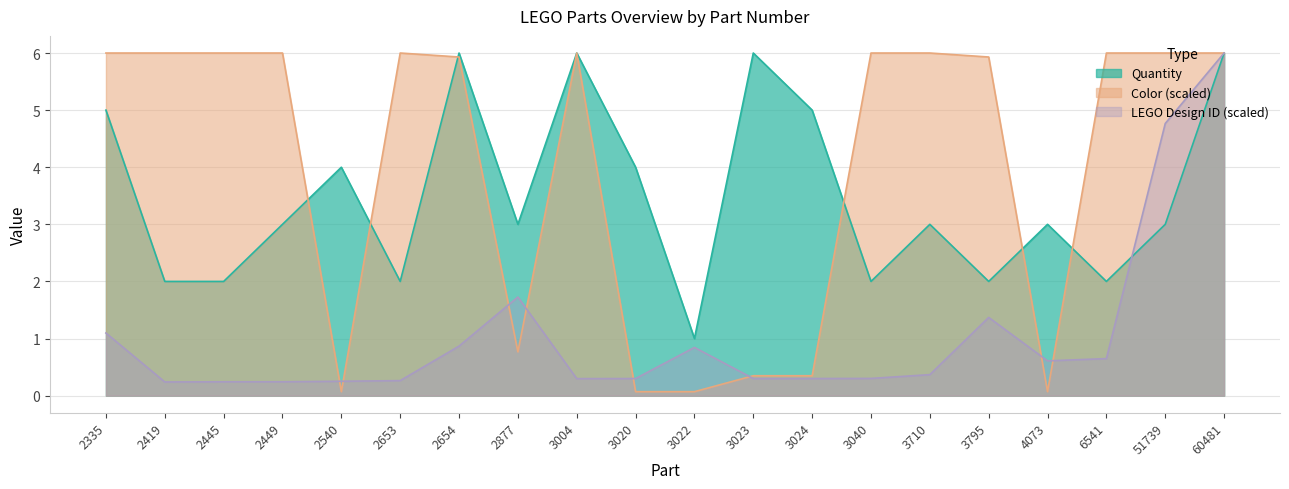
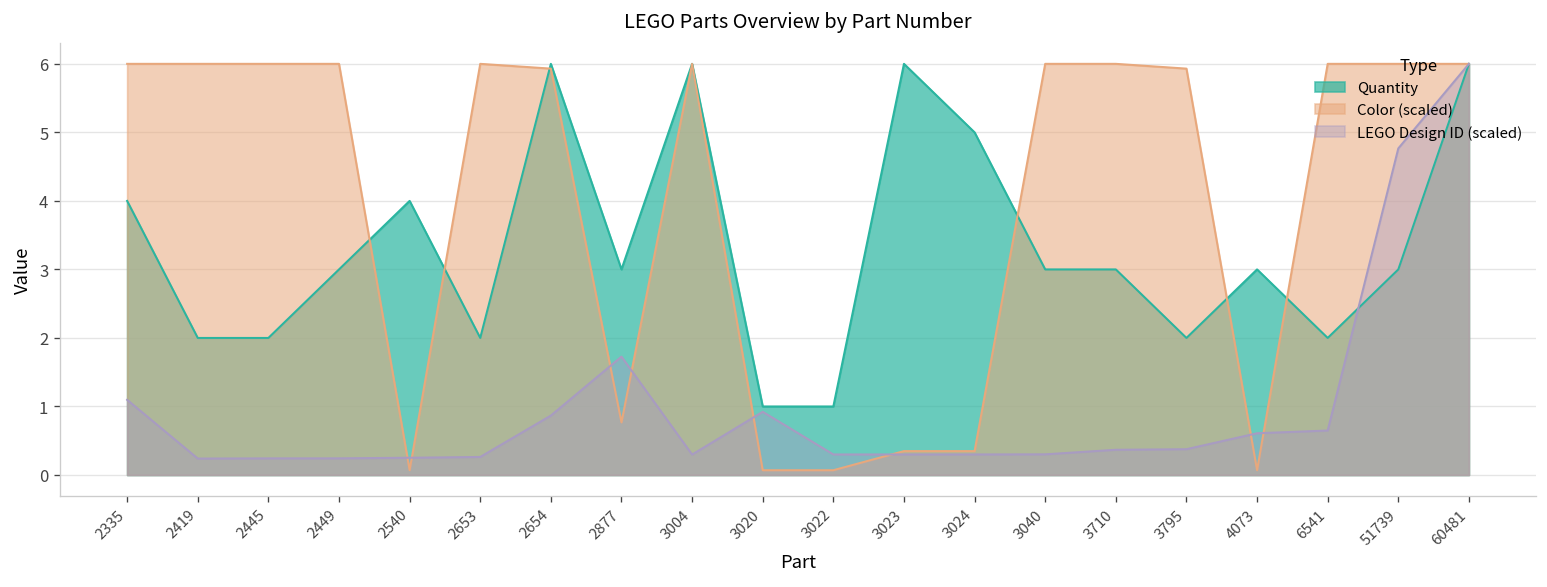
Quantity, 2335: 5 -> 4
Quantity, 3020: 4 -> 1
LEGO Design ID (scaled), 3020: 0.3 -> 0.9
LEGO Design ID (scaled), 3022: 0.8 -> 0.3
Quantity, 3040: 2 -> 3
LEGO Design ID (scaled), 3795: 1.4 -> 0.4
